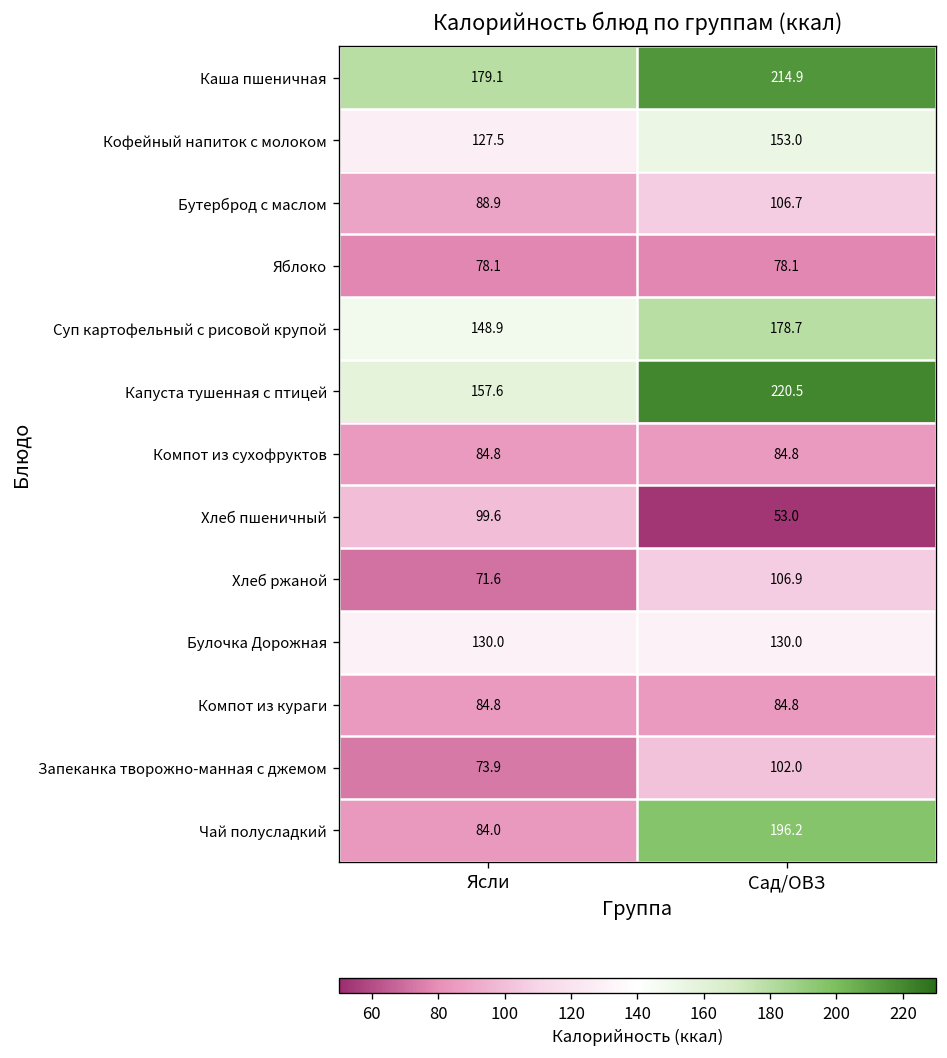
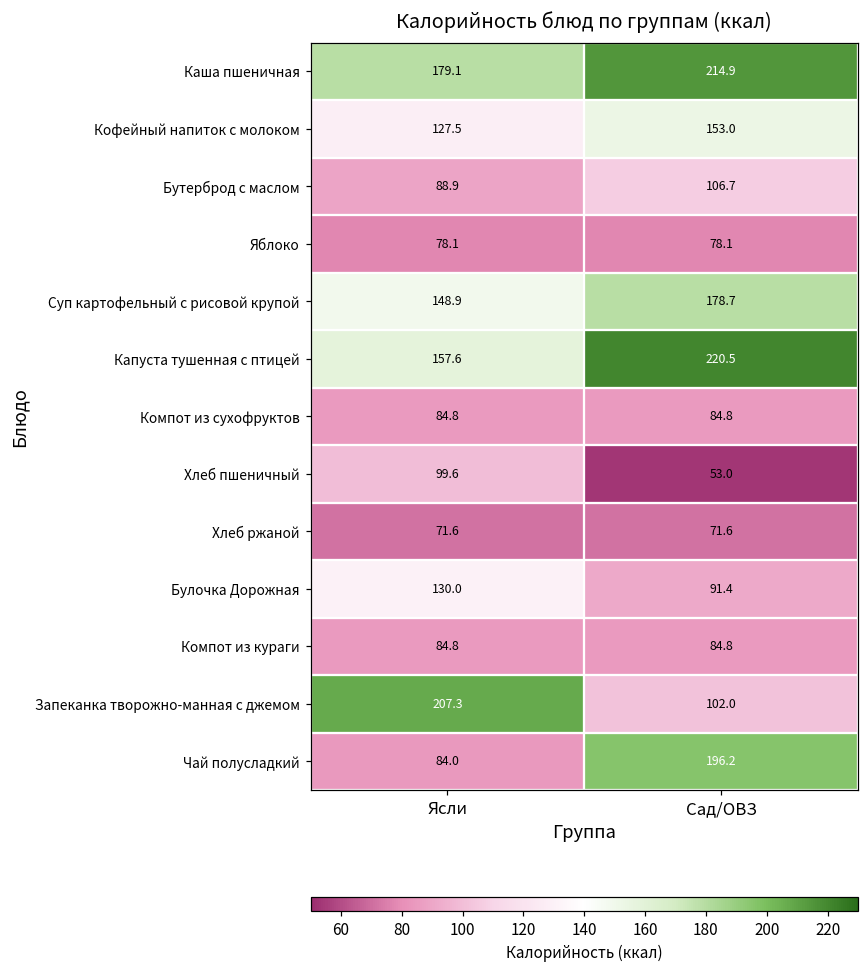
Хлеб ржаной, Сад/ОВЗ: 106.9 -> 71.6
Булочка Дорожная, Сад/ОВЗ: 130.0 -> 91.4
Запеканка творожно-манная с джемом, Ясли: 73.9 -> 207.3
